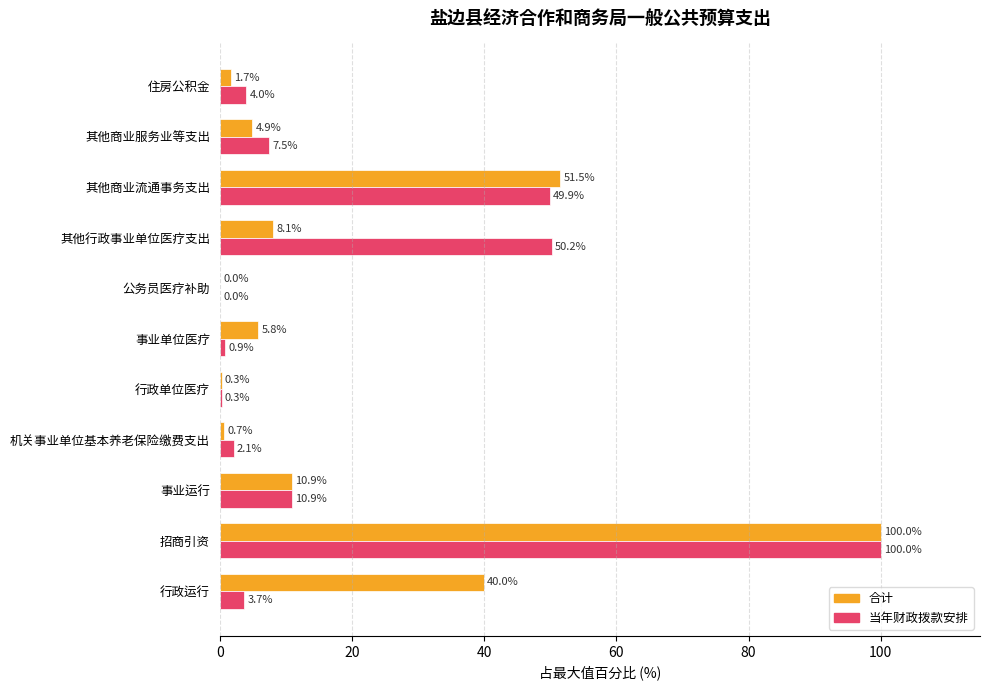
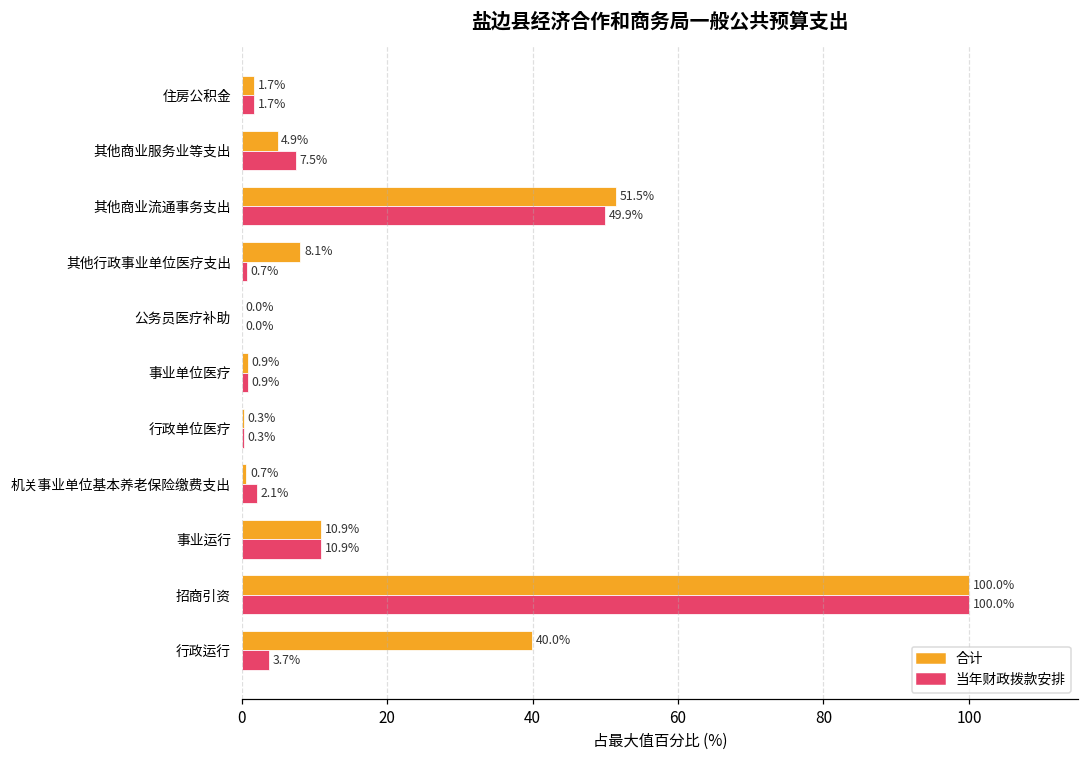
当年财政拨款安排, 住房公积金: 4.0% -> 1.7%
当年财政拨款安排, 其他行政事业单位医疗支出: 50.2% -> 0.7%
合计, 事业单位医疗: 5.8% -> 0.9%
